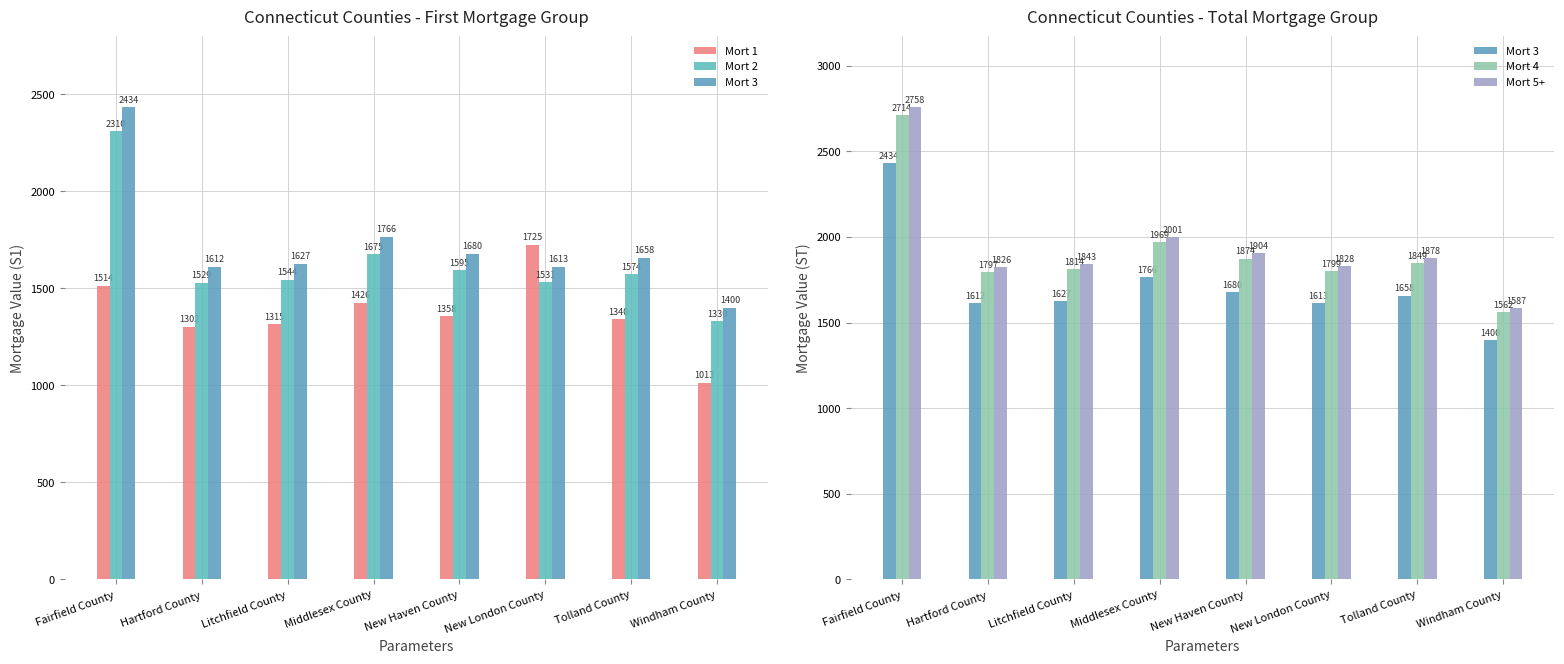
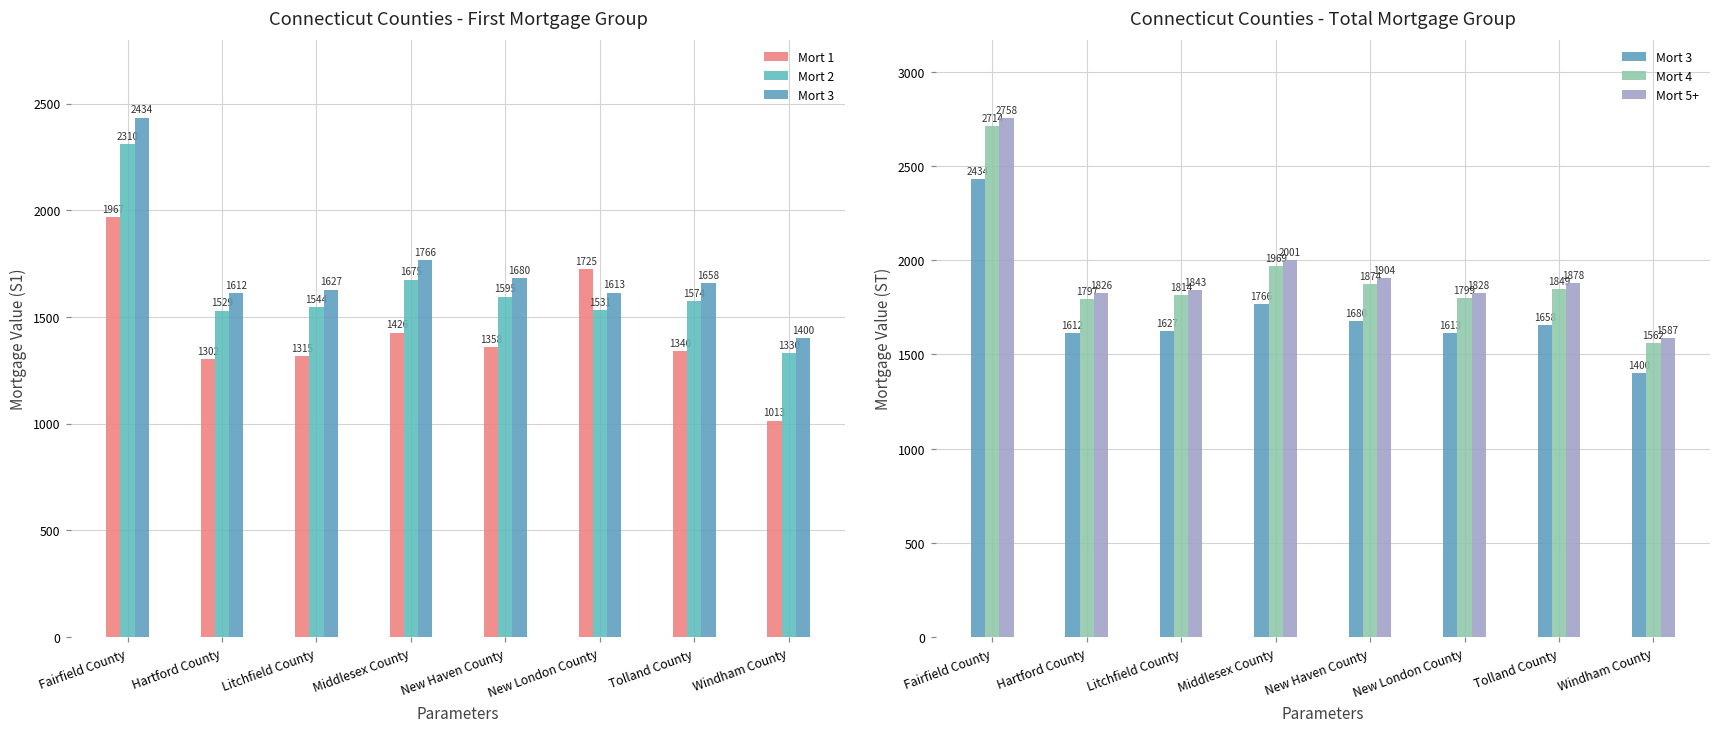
Connecticut Counties - First Mortgage Group, Mort 1, Fairfield County: 1514 -> 1967
